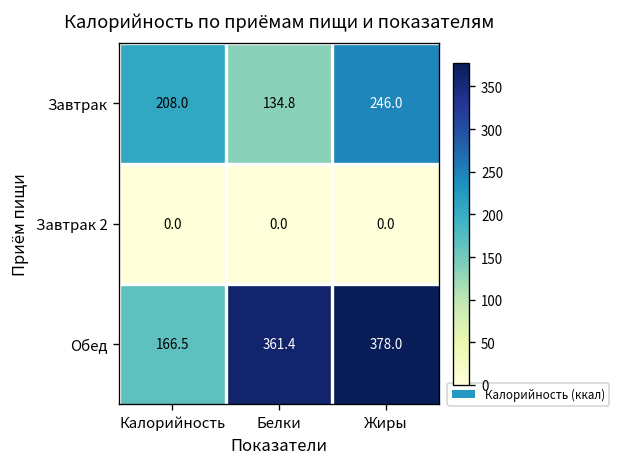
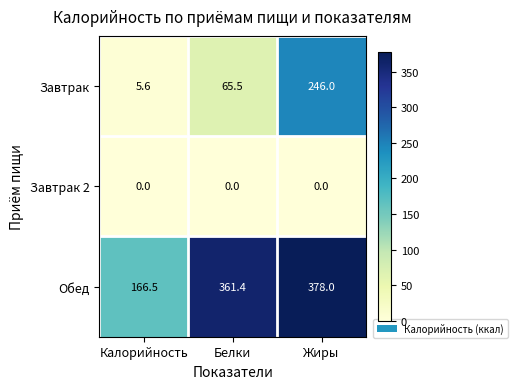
Завтрак, Калорийность: 208.0 -> 5.6
Завтрак, Белки: 134.8 -> 65.5
